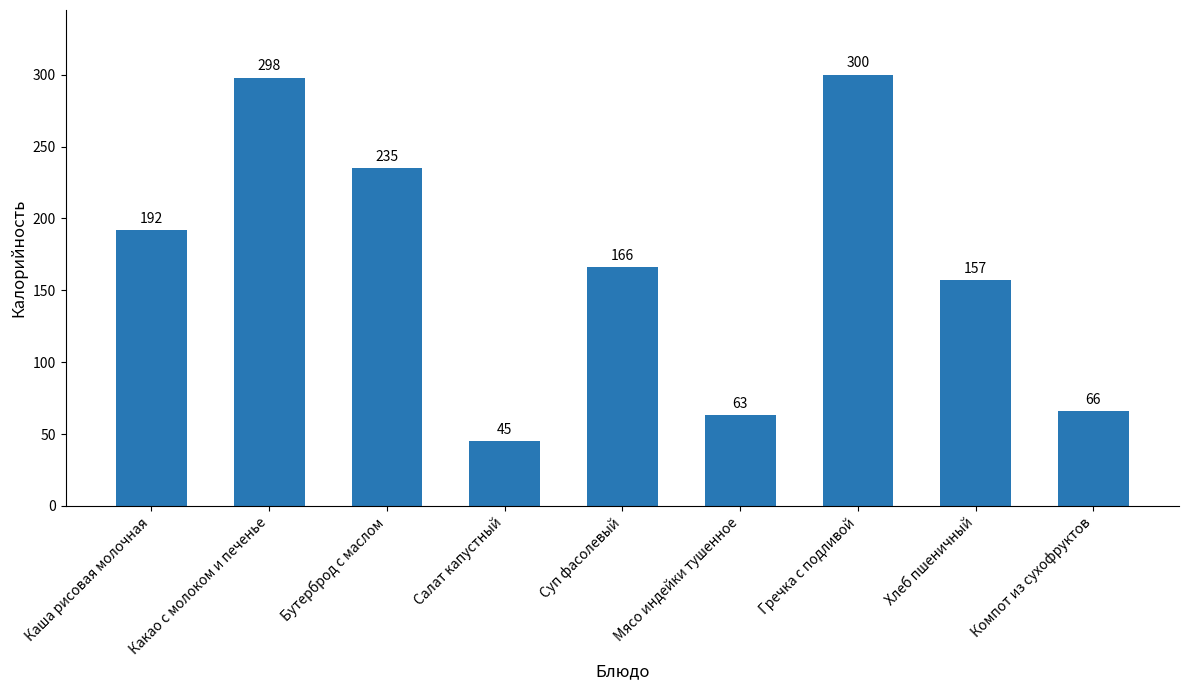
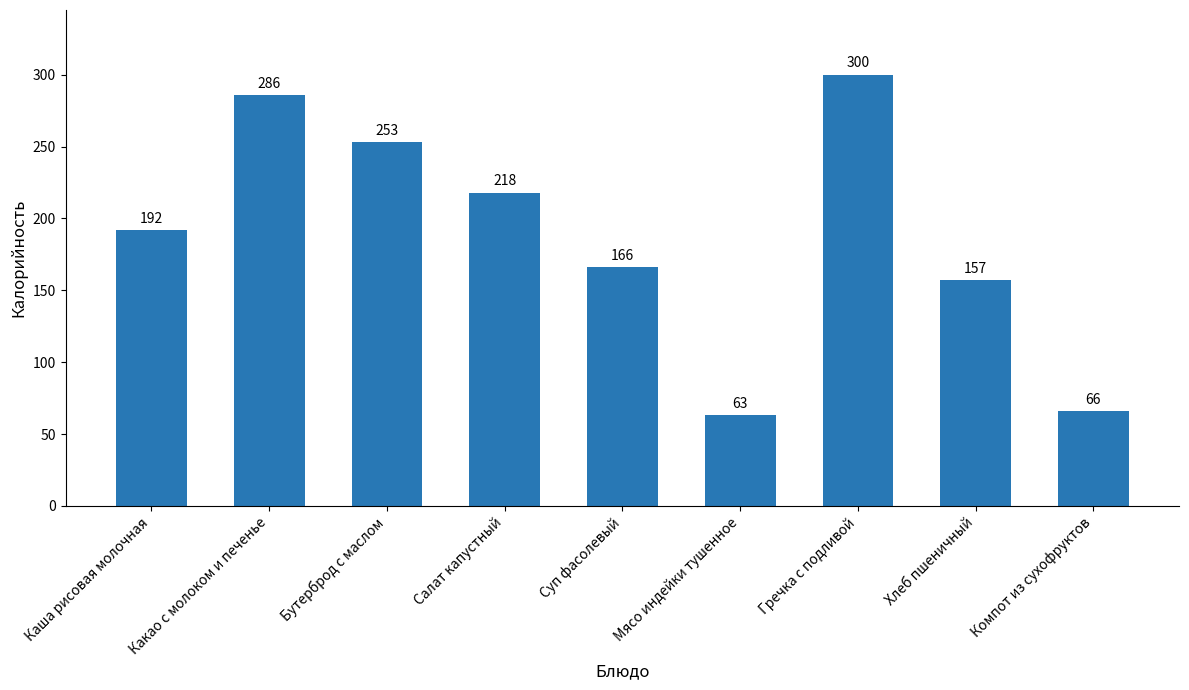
Какао с молоком и печенье: 298 -> 286
Бутерброд с маслом: 235 -> 253
Салат капустный: 45 -> 218
